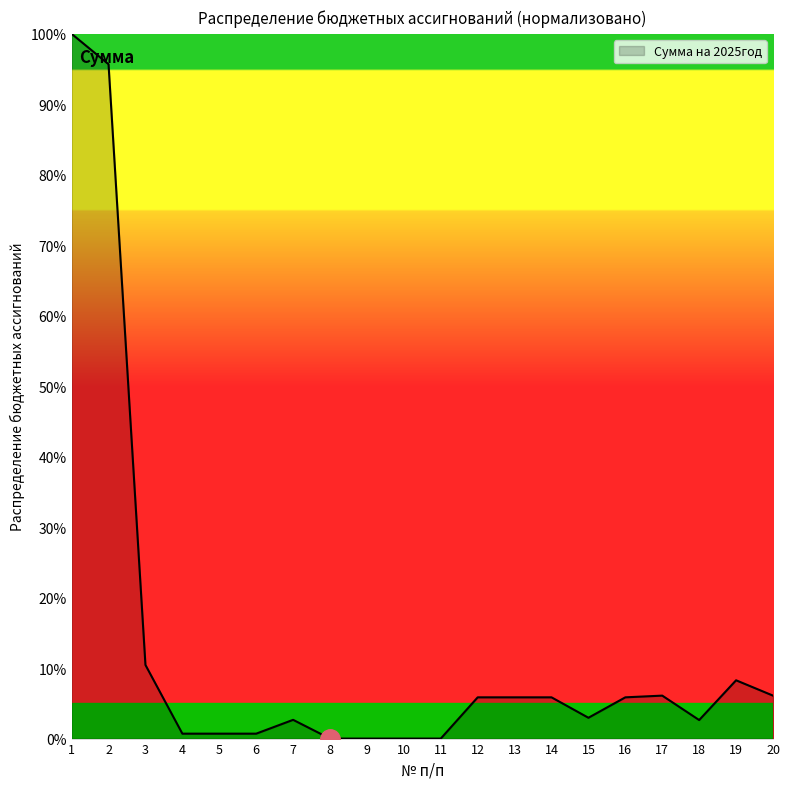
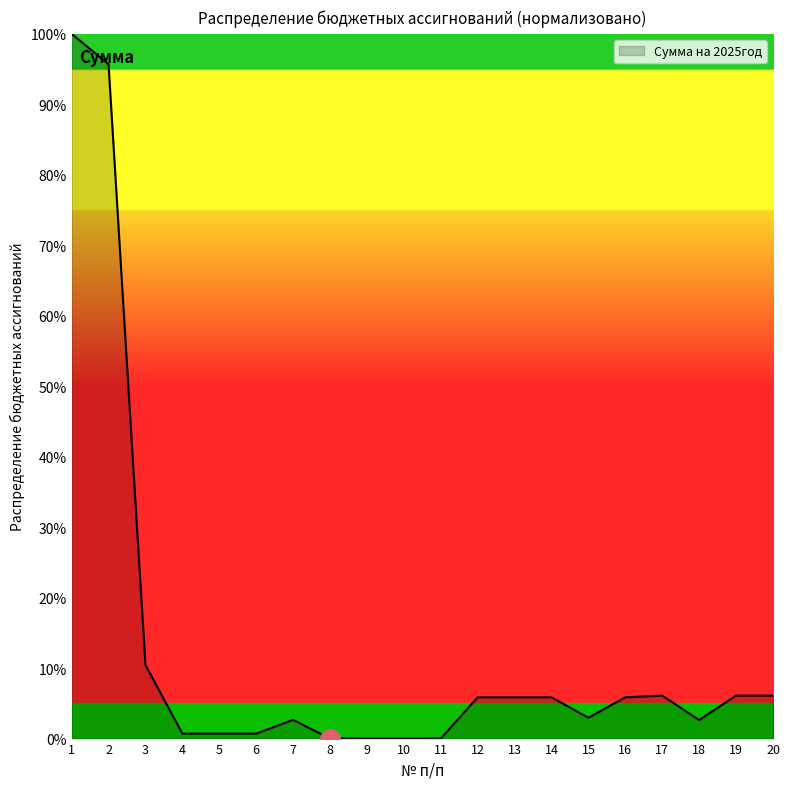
Сумма на 2025год, 19: 8% -> 6%
